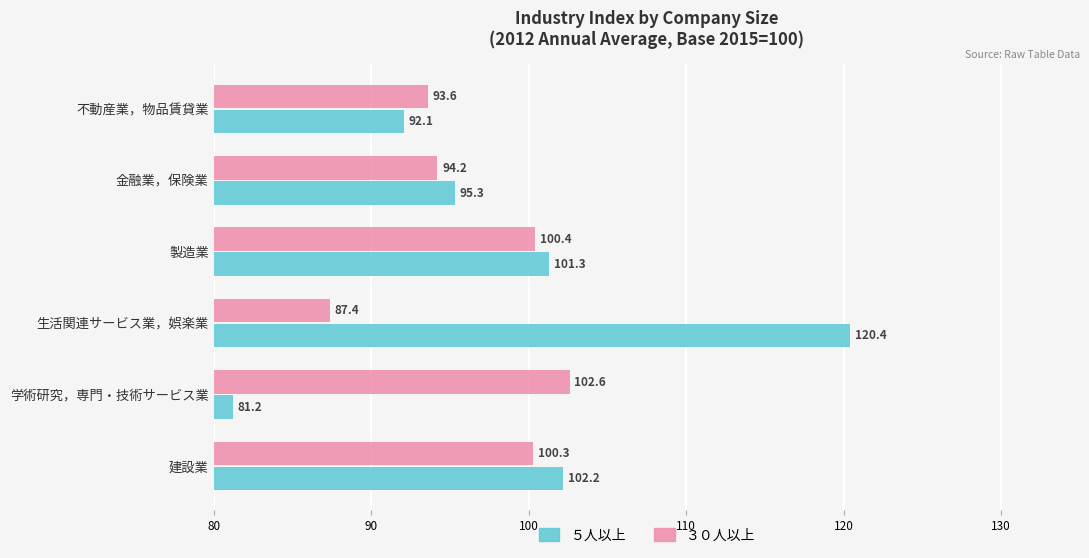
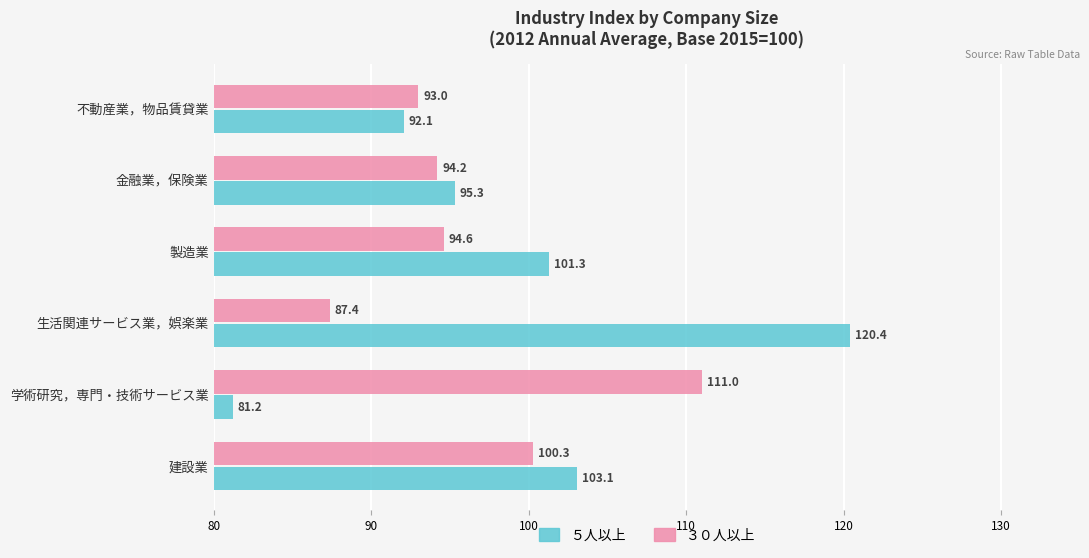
３０人以上, 不動産業，物品賃貸業: 93.6 -> 93.0
３０人以上, 製造業: 100.4 -> 94.6
３０人以上, 学術研究，専門・技術サービス業: 102.6 -> 111.0
５人以上, 建設業: 102.2 -> 103.1
